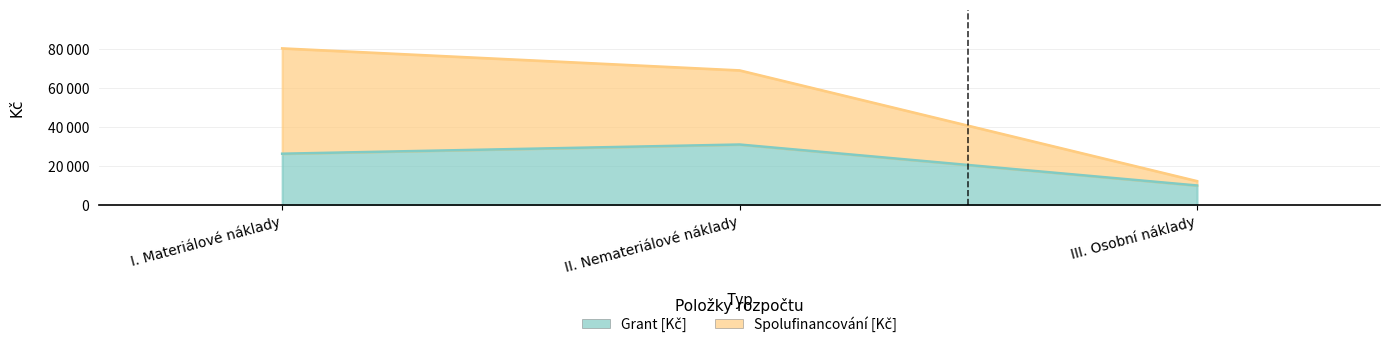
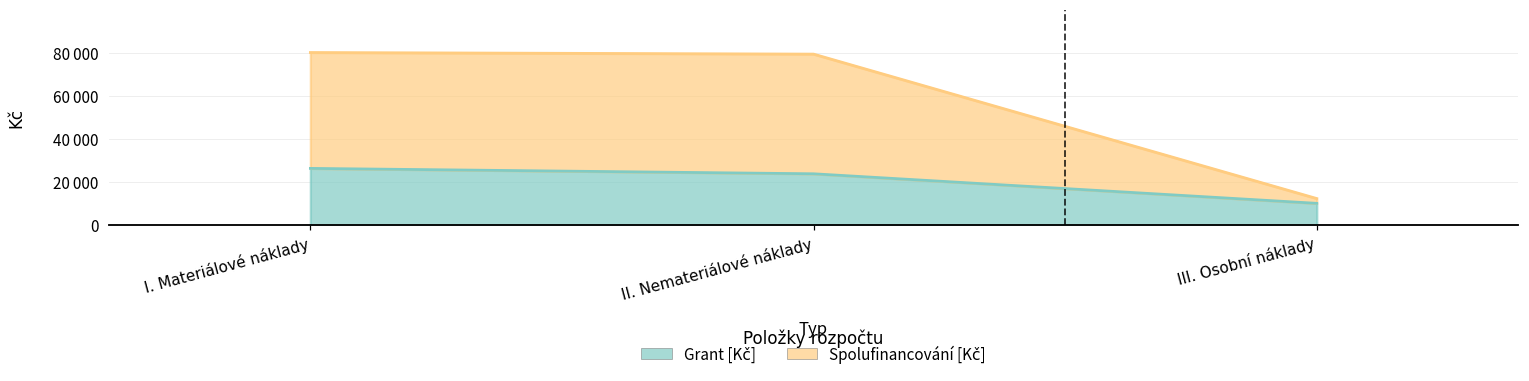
Grant [Kč], II. Nemateriálové náklady: 31000 -> 24000
Spolufinancování [Kč], II. Nemateriálové náklady: 38000 -> 56000
